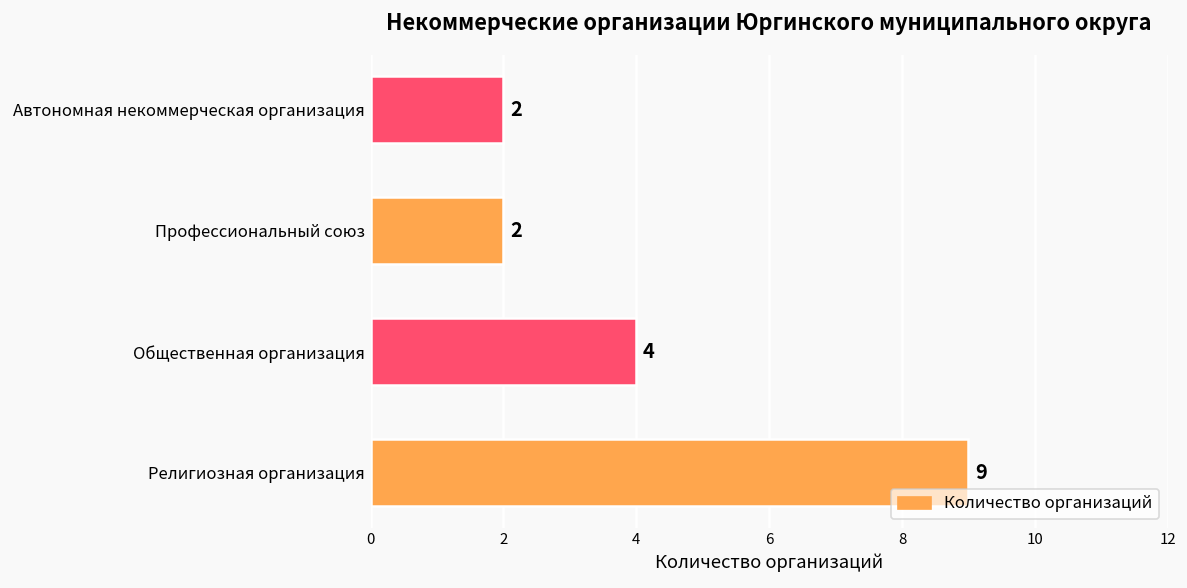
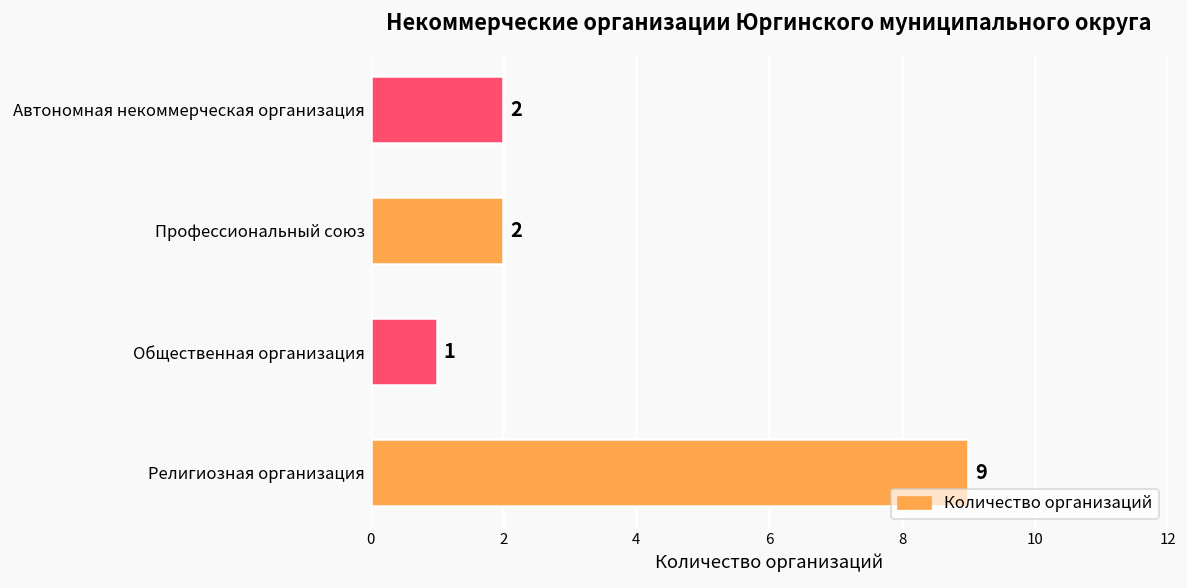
Общественная организация: 4 -> 1
